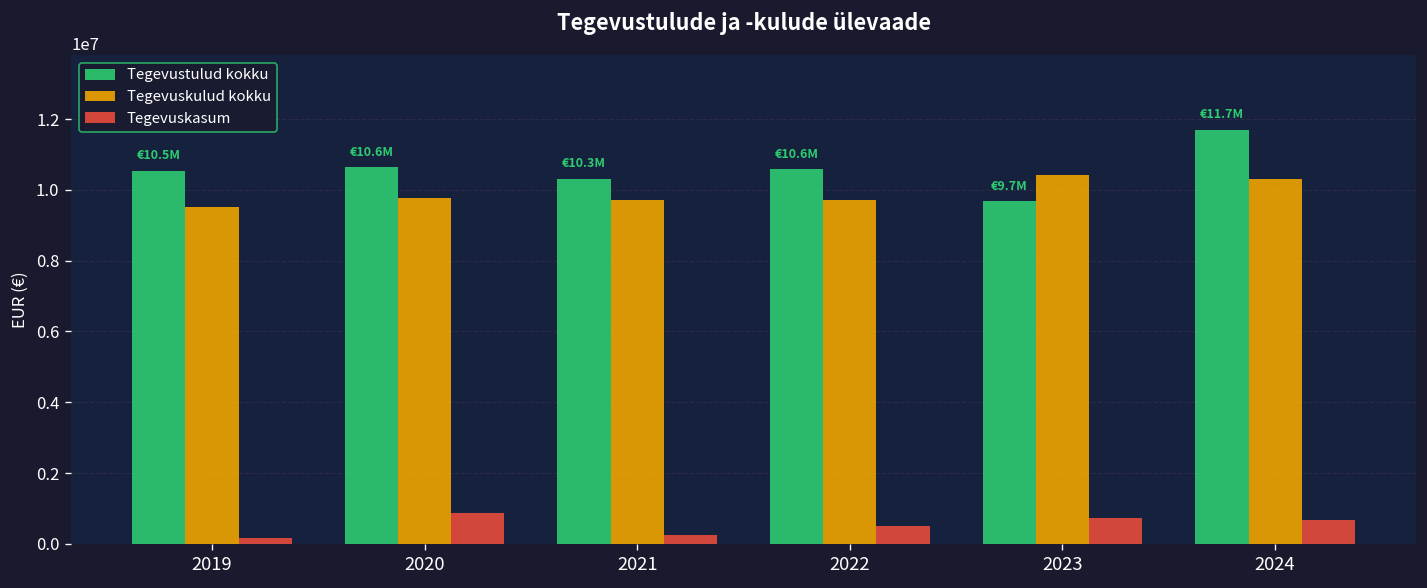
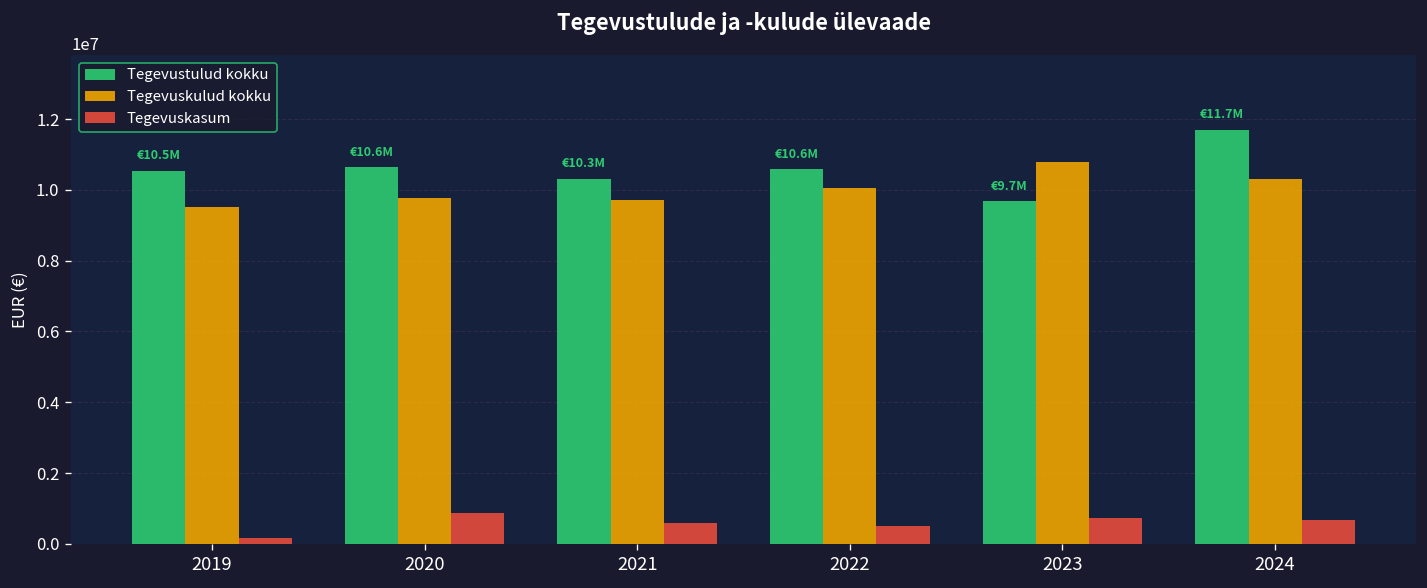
Tegevuskasum, 2021: 300000 -> 600000
Tegevuskulud kokku, 2022: 9700000 -> 10100000
Tegevuskulud kokku, 2023: 10400000 -> 10800000
